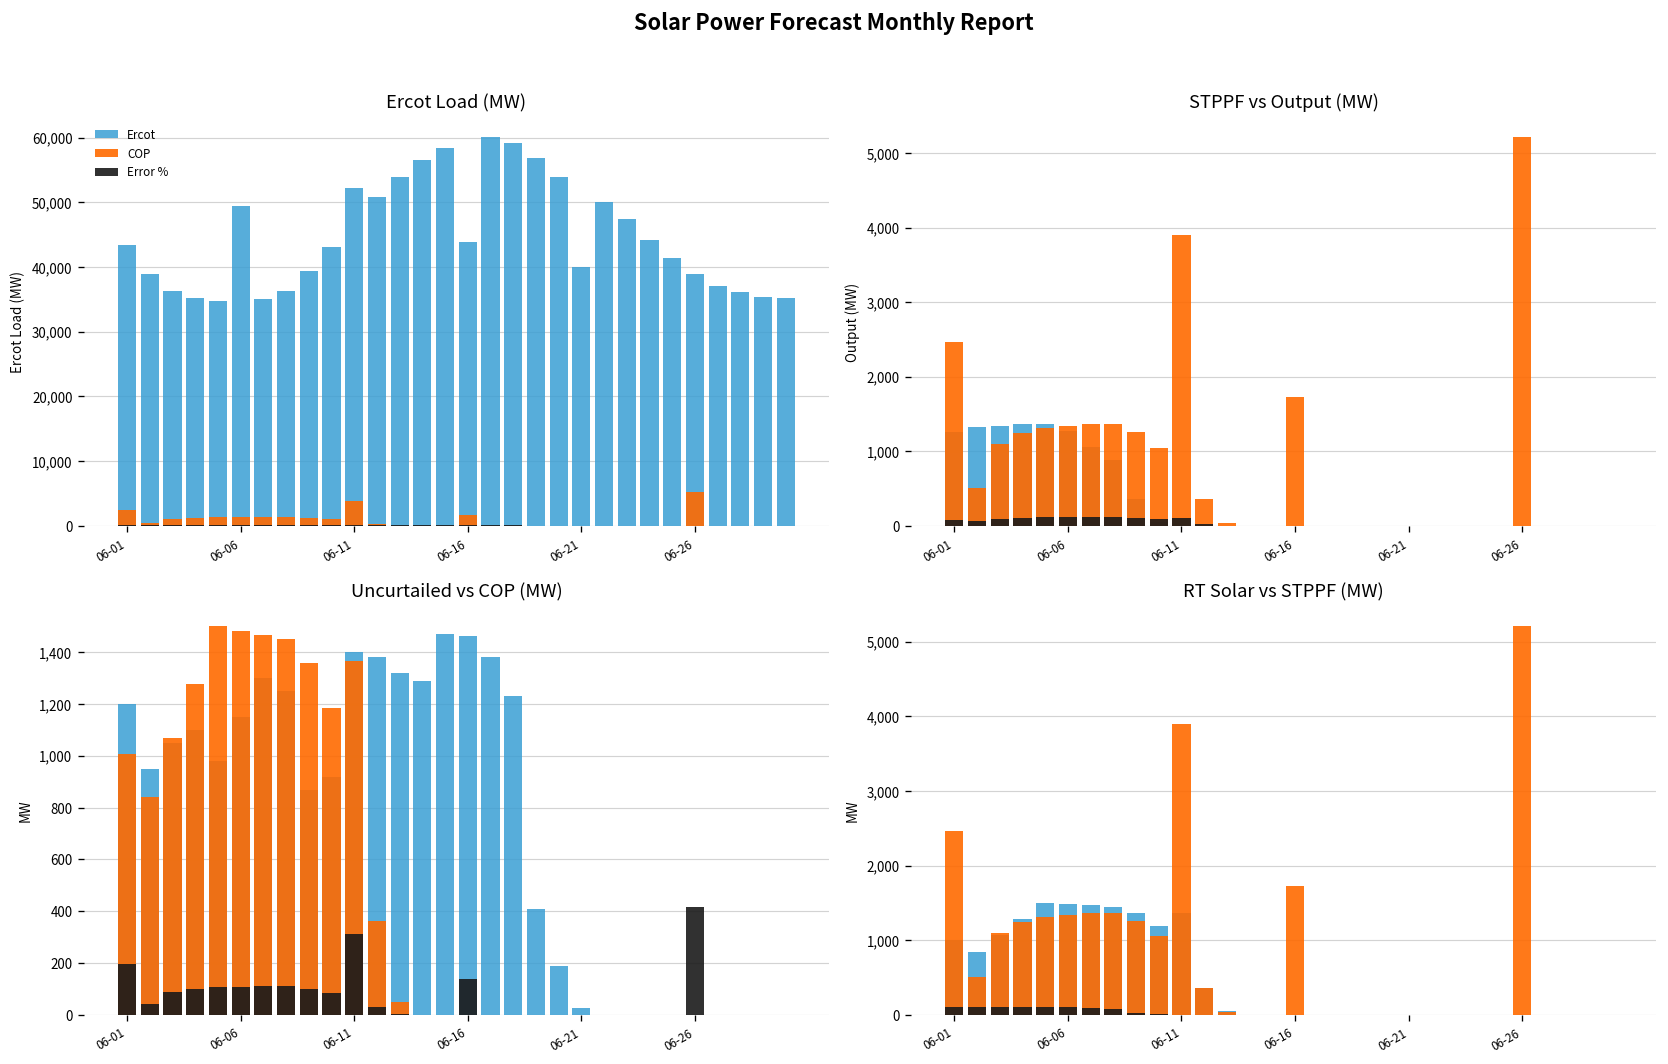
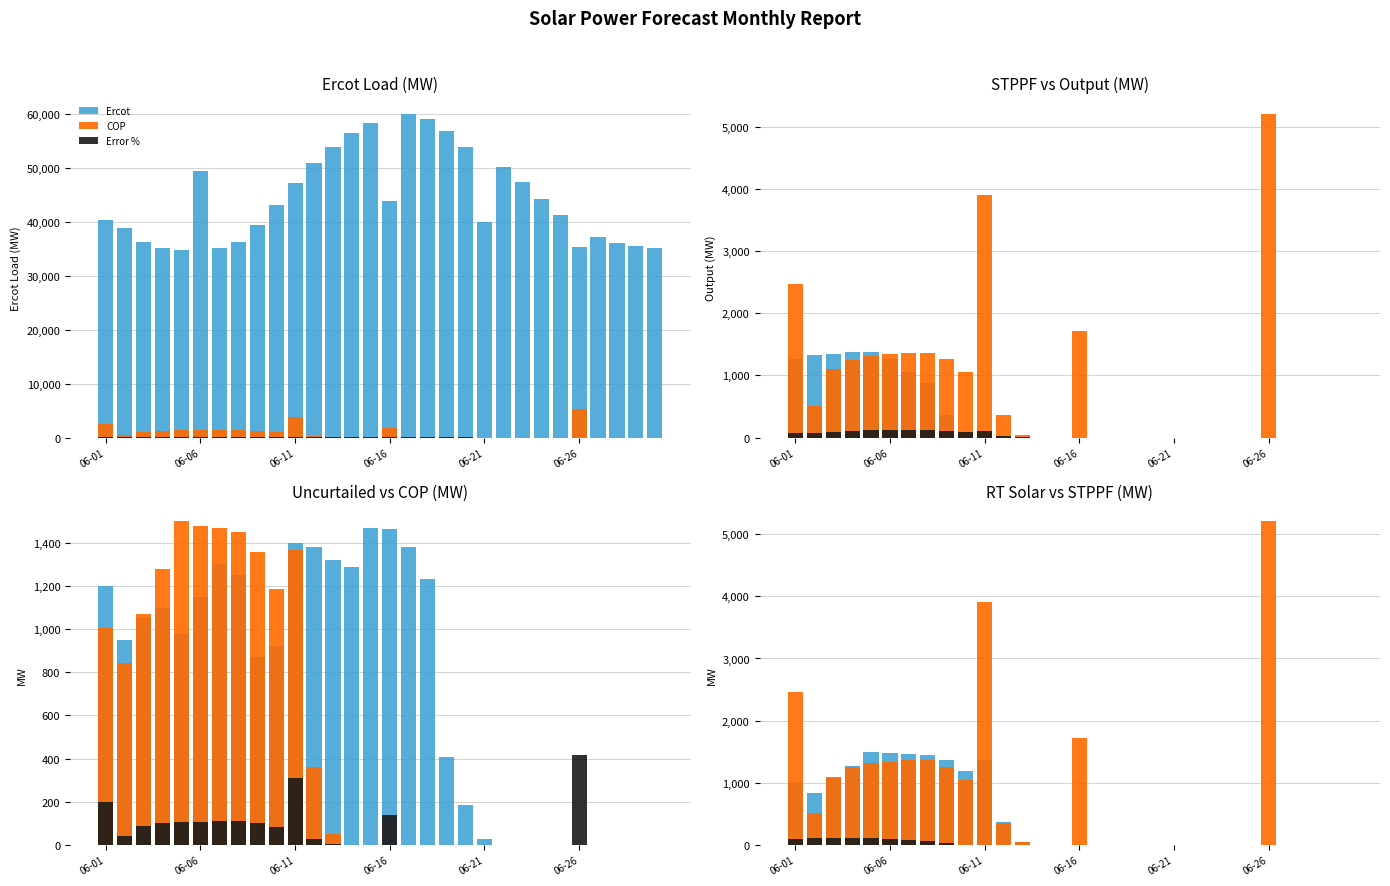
Ercot Load (MW), Ercot, 06-01: 43,000 -> 40,000
Ercot Load (MW), Ercot, 06-11: 52,000 -> 47,000
Ercot Load (MW), Ercot, 06-26: 39,000 -> 35,000
